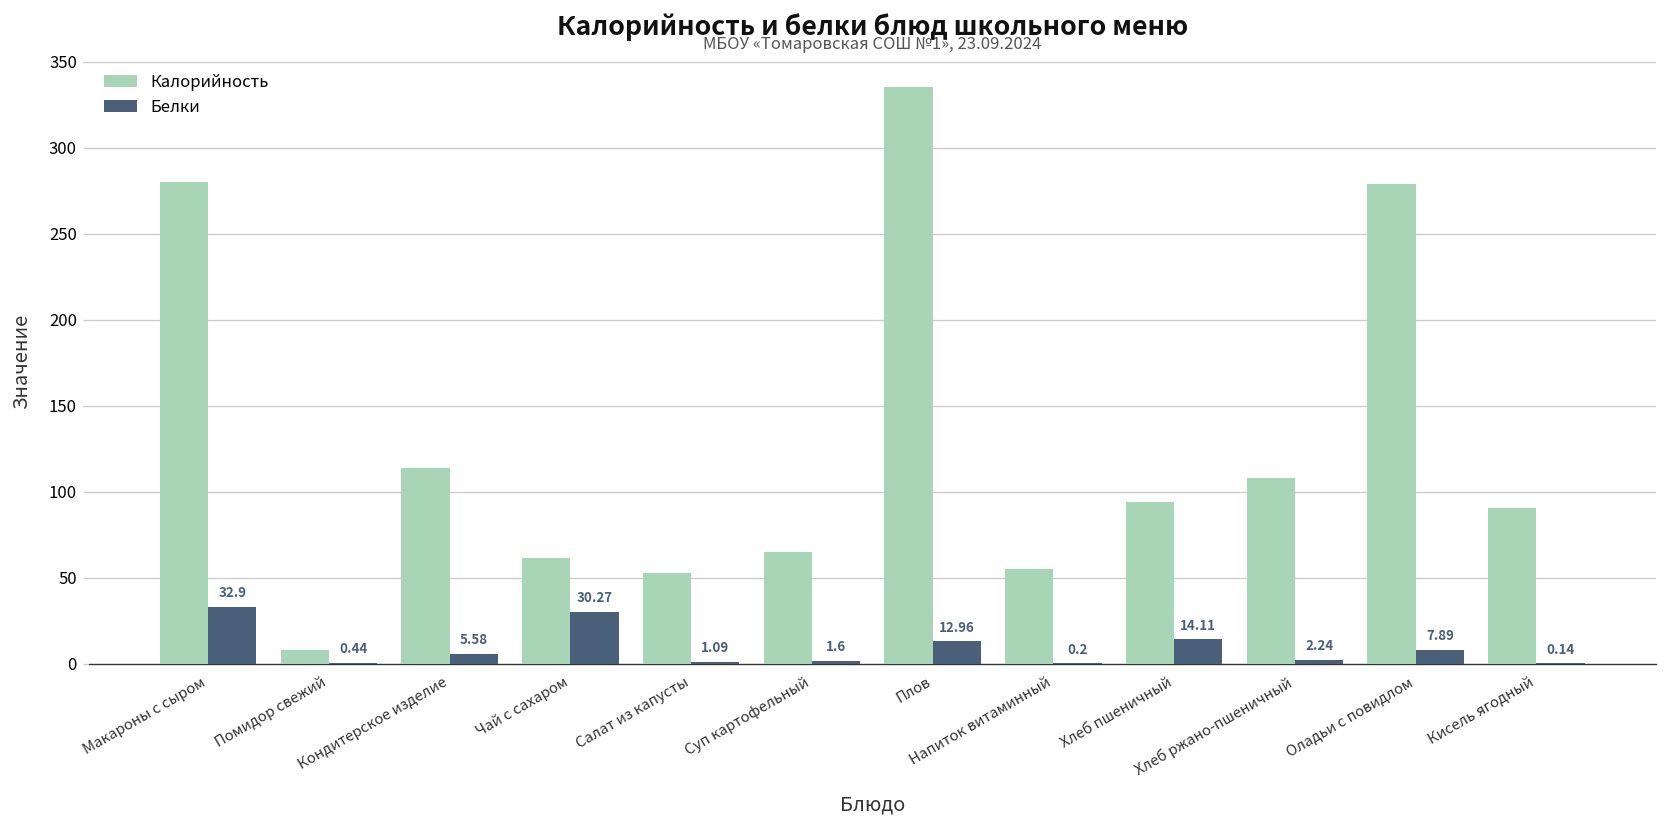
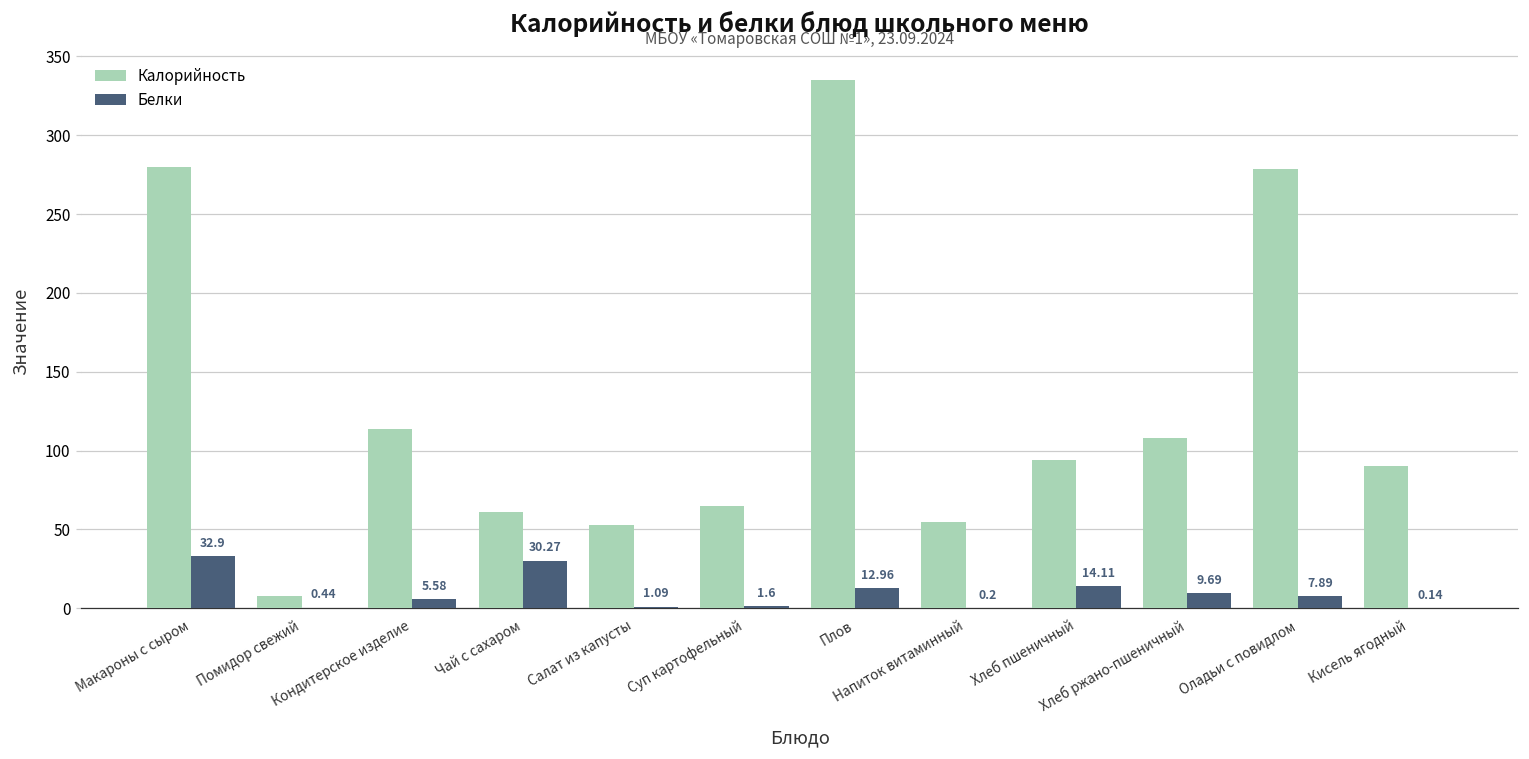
Белки, Хлеб ржано-пшеничный: 2.24 -> 9.69
